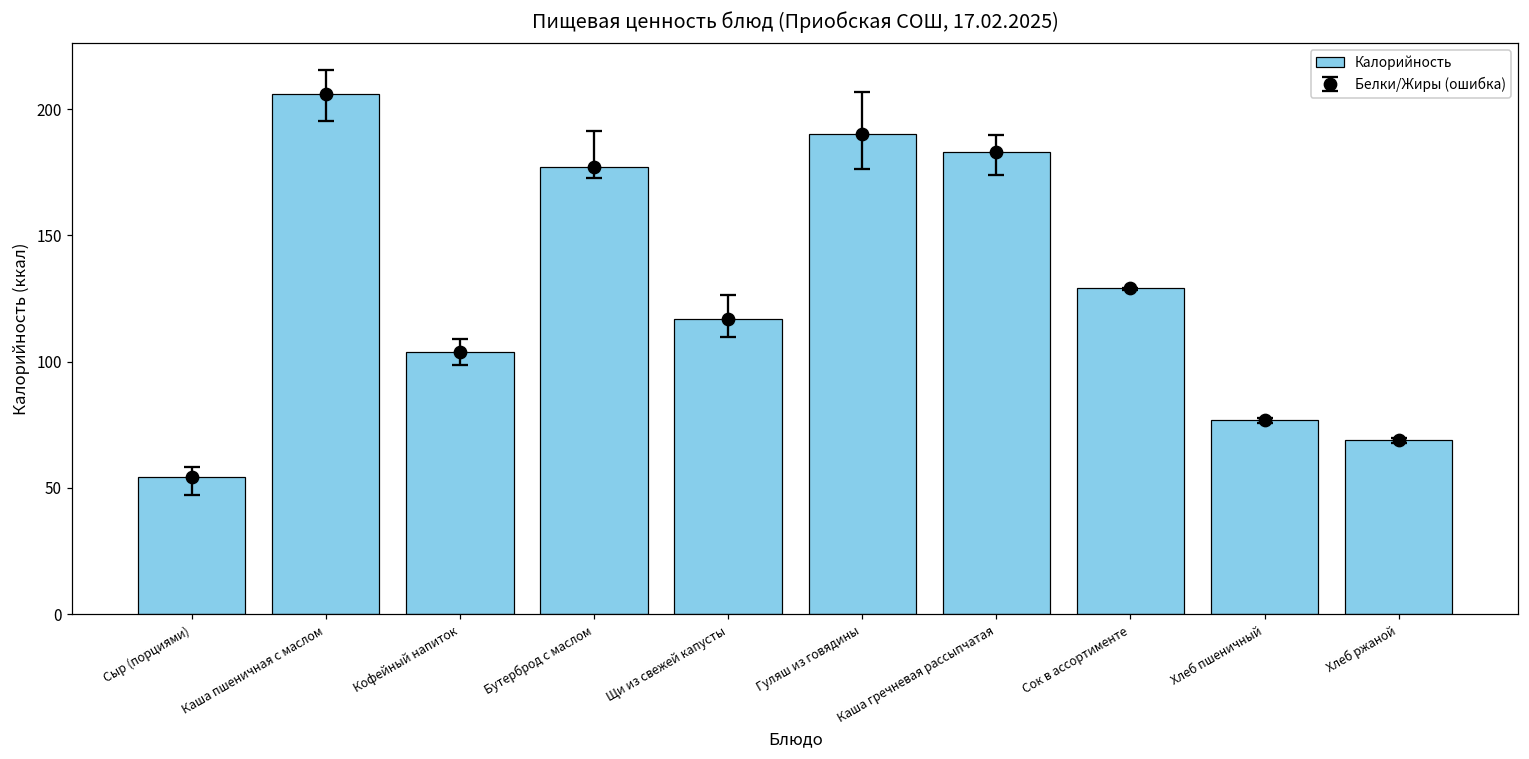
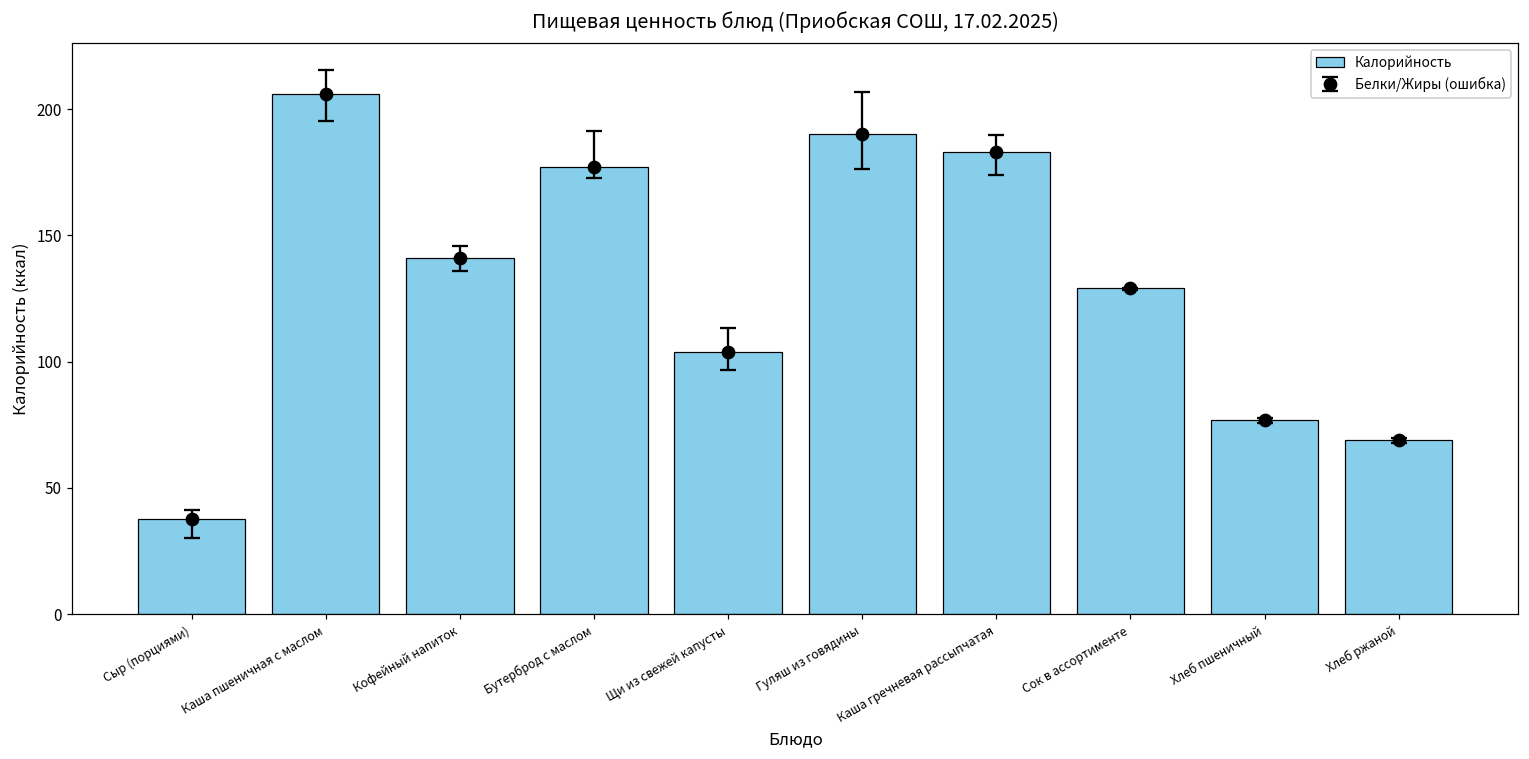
Калорийность, Сыр (порциями): 54 -> 38
Калорийность, Кофейный напиток: 104 -> 141
Калорийность, Щи из свежей капусты: 117 -> 104
